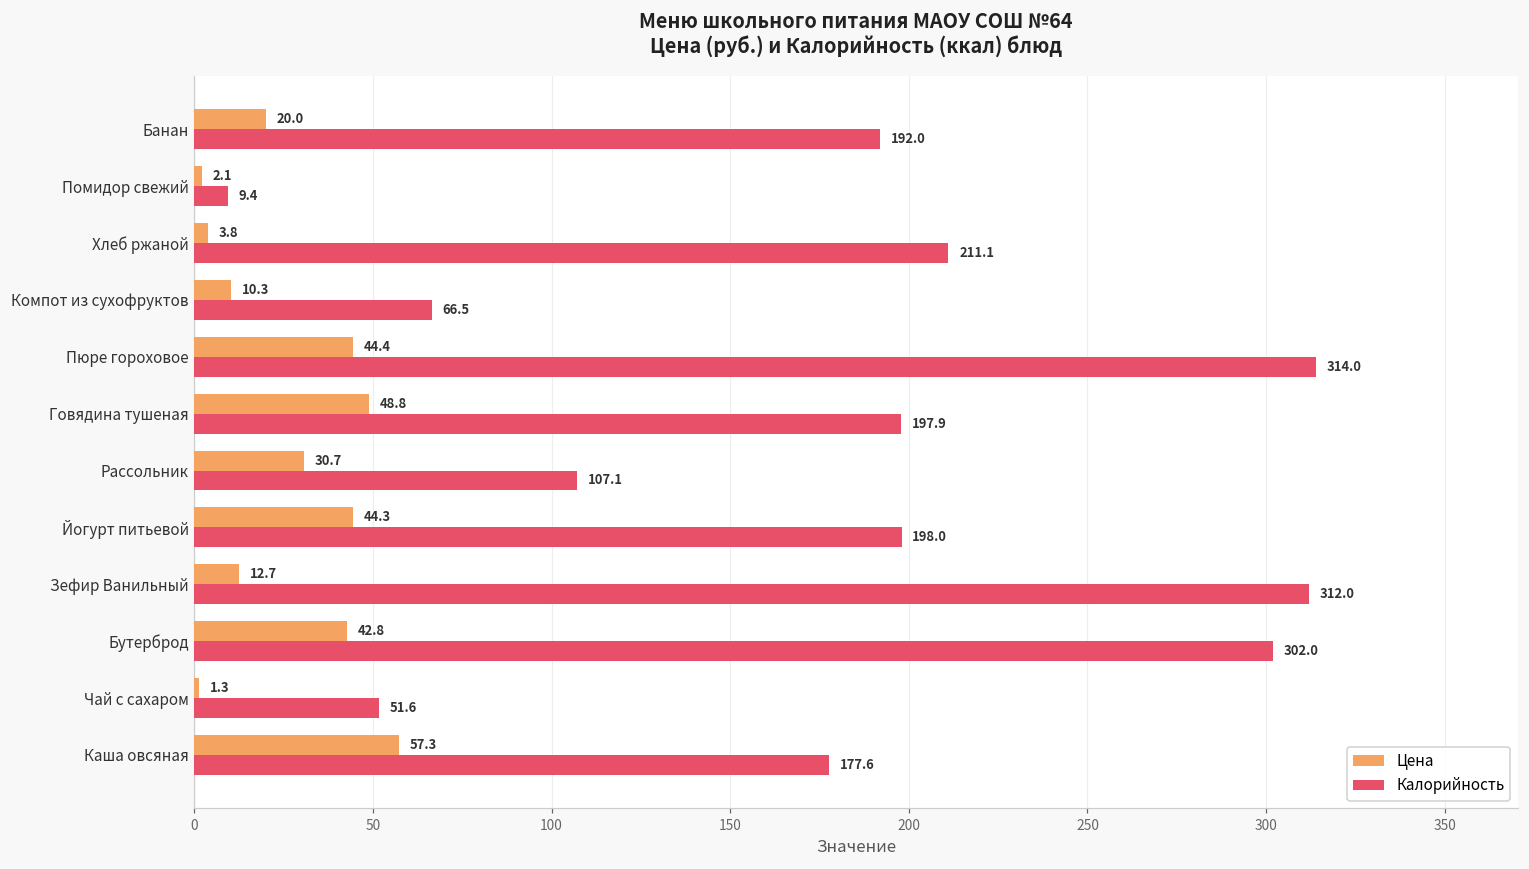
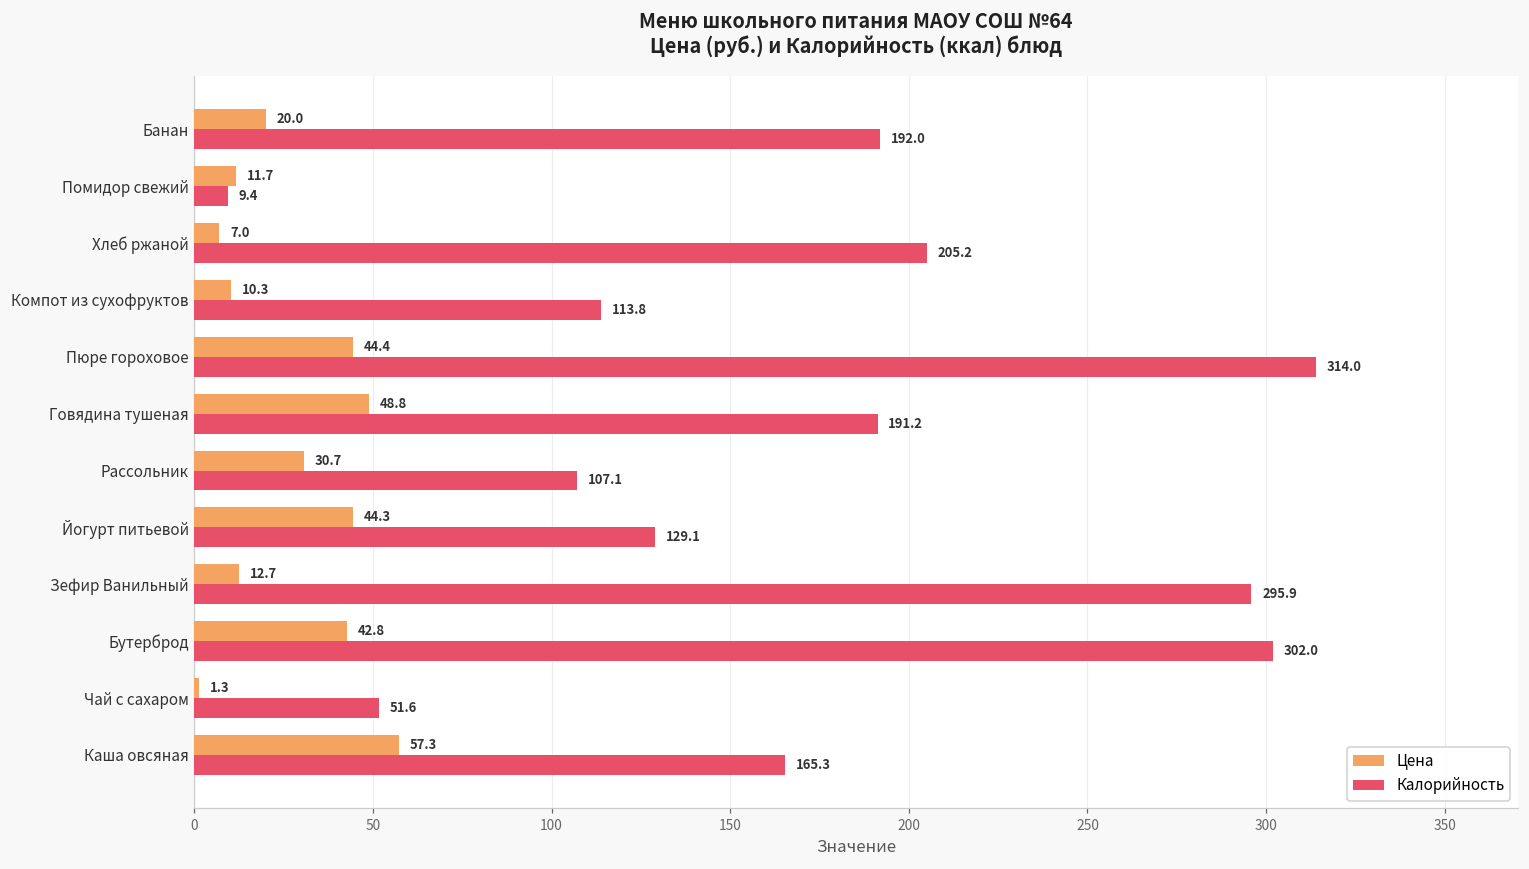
Цена, Помидор свежий: 2.1 -> 11.7
Цена, Хлеб ржаной: 3.8 -> 7.0
Калорийность, Хлеб ржаной: 211.1 -> 205.2
Калорийность, Компот из сухофруктов: 66.5 -> 113.8
Калорийность, Говядина тушеная: 197.9 -> 191.2
Калорийность, Йогурт питьевой: 198.0 -> 129.1
Калорийность, Зефир Ванильный: 312.0 -> 295.9
Калорийность, Каша овсяная: 177.6 -> 165.3
